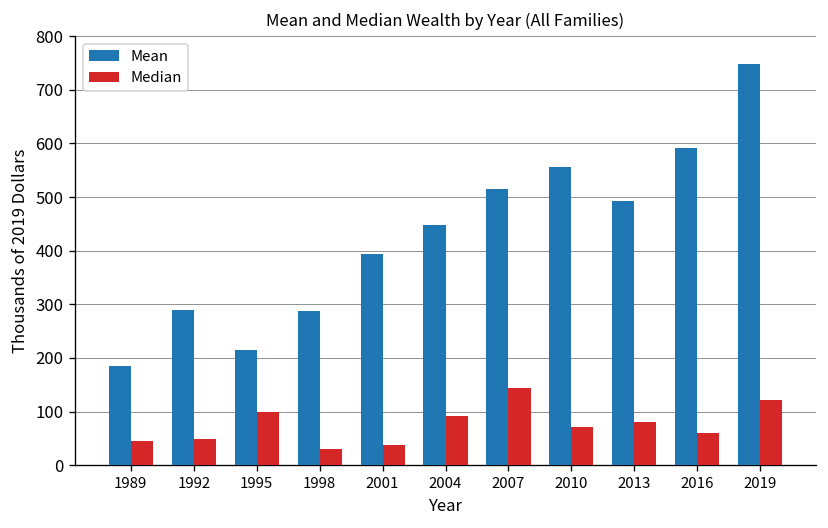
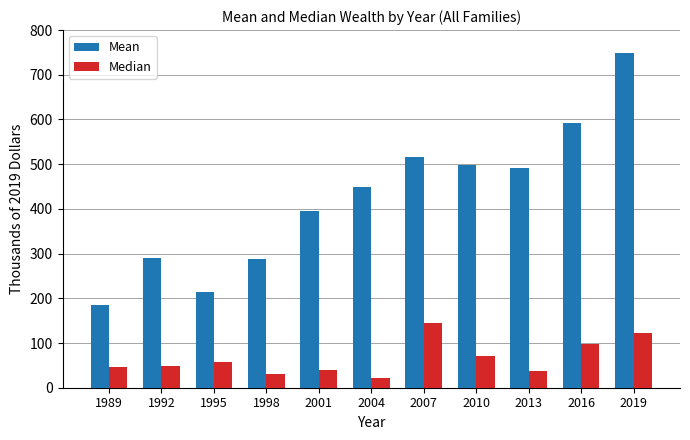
Median, 1995: 100 -> 60
Median, 2004: 90 -> 20
Mean, 2010: 560 -> 500
Median, 2013: 80 -> 40
Median, 2016: 60 -> 100
